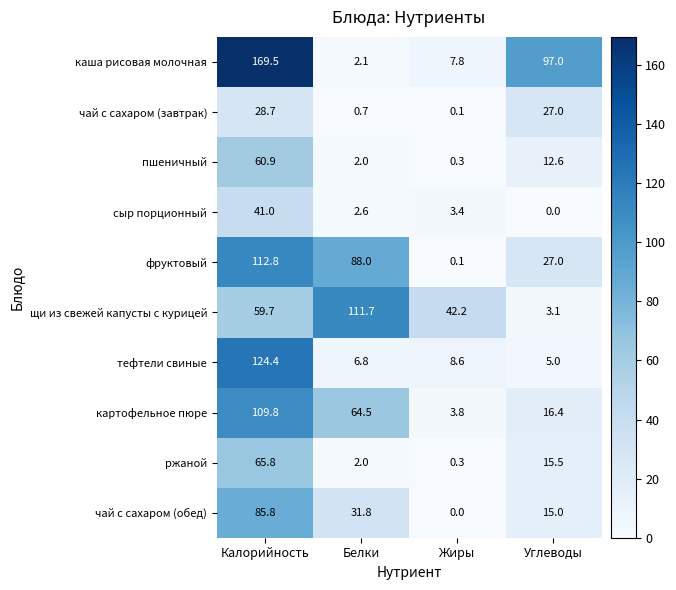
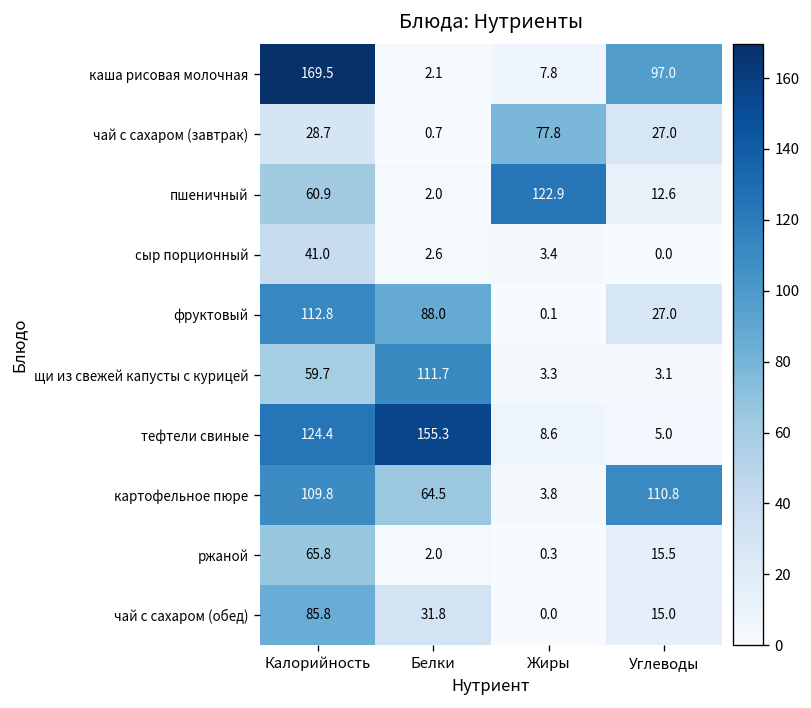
чай с сахаром (завтрак), Жиры: 0.1 -> 77.8
пшеничный, Жиры: 0.3 -> 122.9
щи из свежей капусты с курицей, Жиры: 42.2 -> 3.3
тефтели свиные, Белки: 6.8 -> 155.3
картофельное пюре, Углеводы: 16.4 -> 110.8
